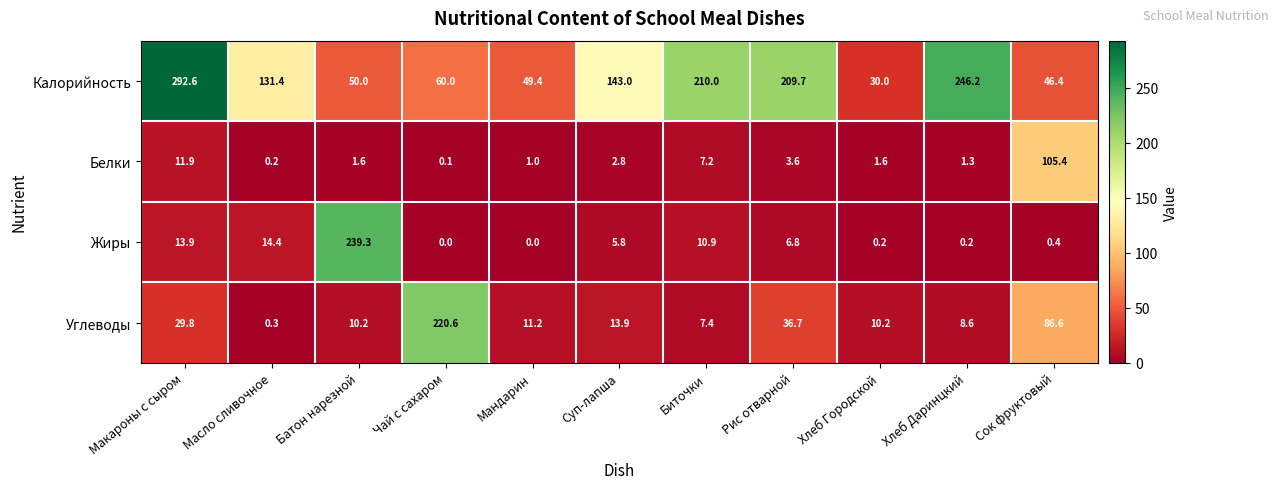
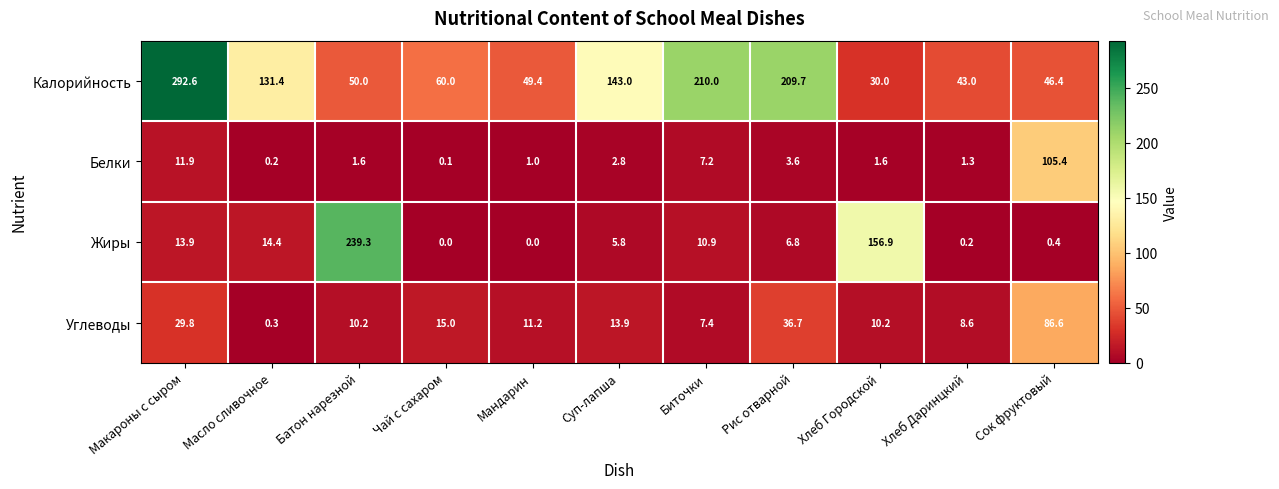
Калорийность, Хлеб Даринцкий: 246.2 -> 43.0
Жиры, Хлеб Городской: 0.2 -> 156.9
Углеводы, Чай с сахаром: 220.6 -> 15.0
